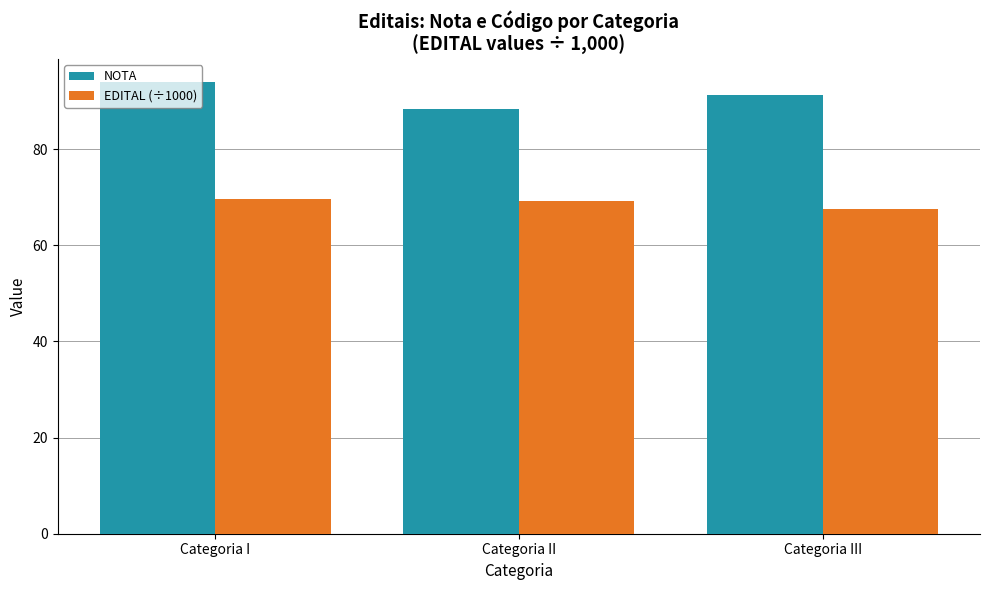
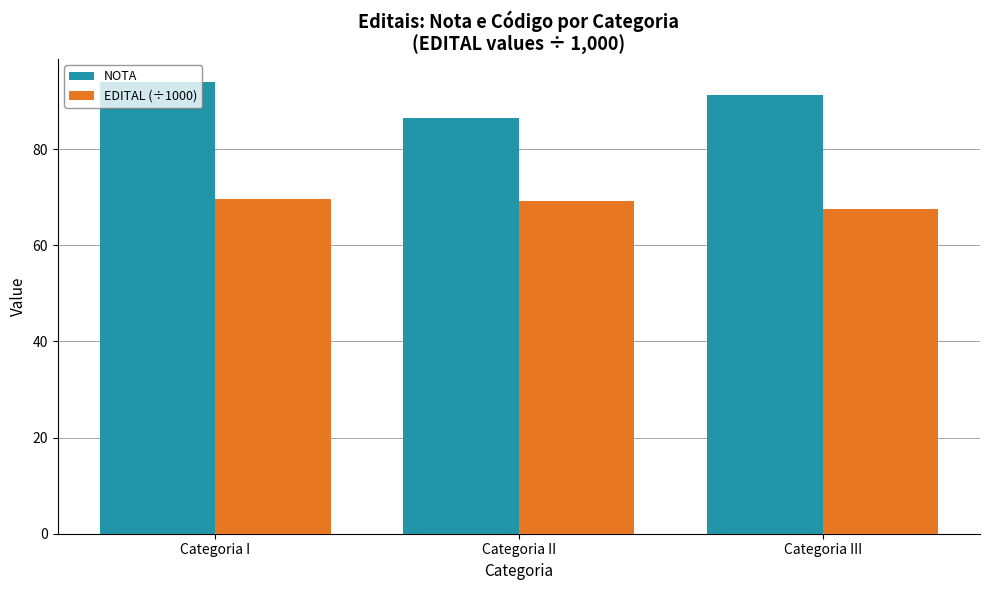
NOTA, Categoria II: 88 -> 87
